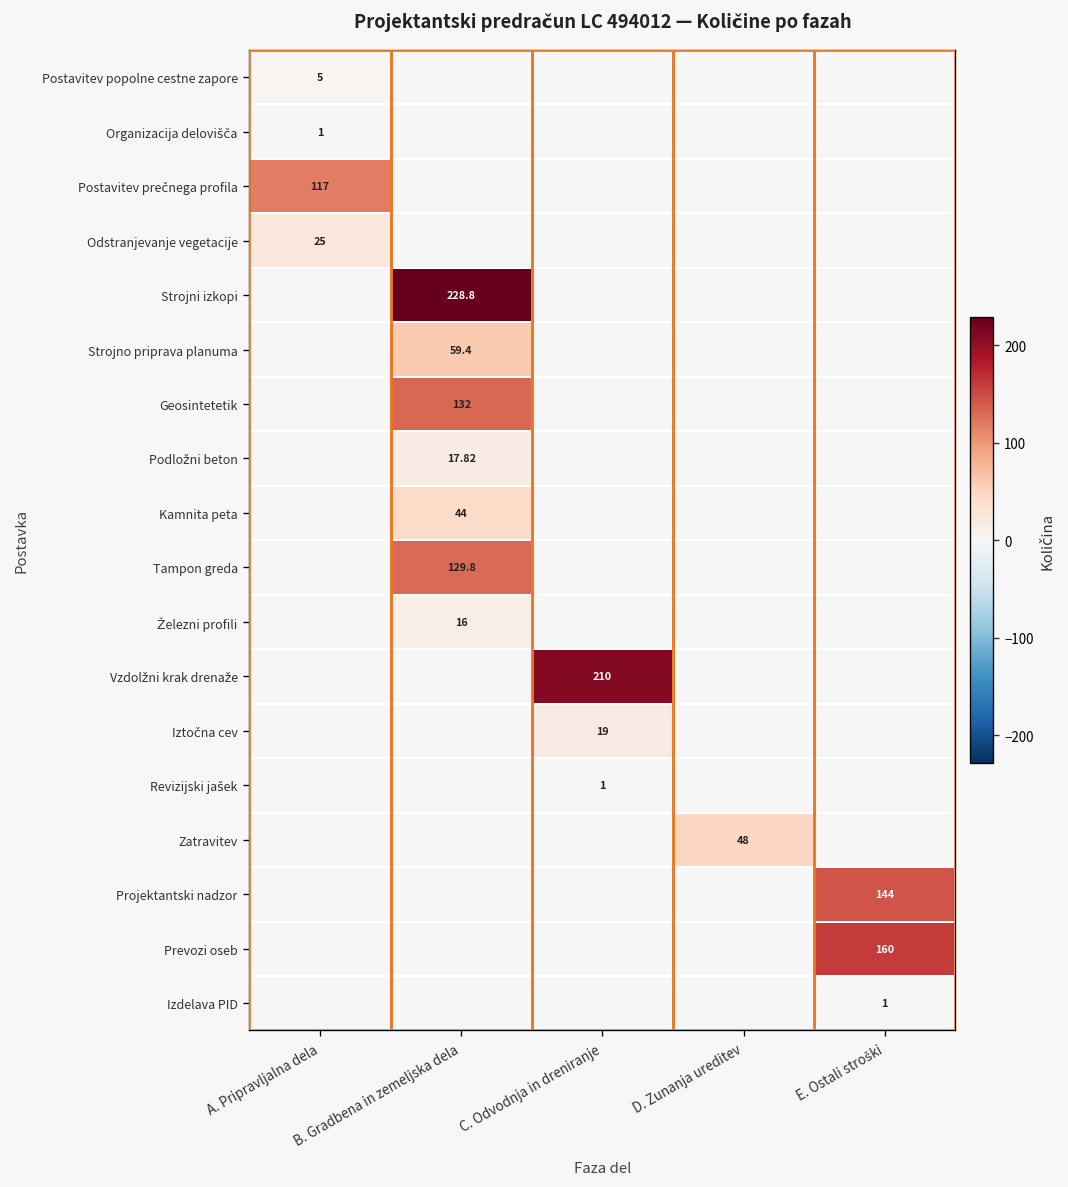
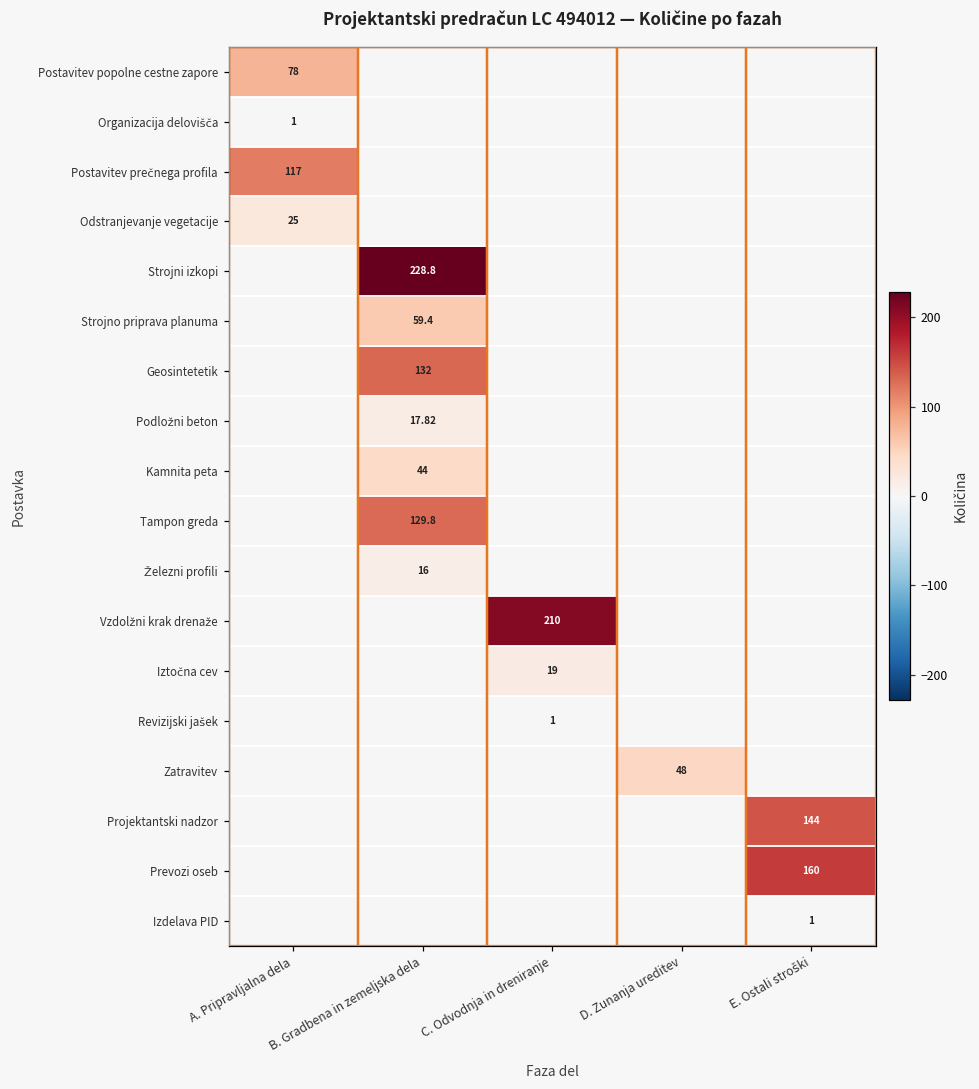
Postavitev popolne cestne zapore, A. Pripravljalna dela: 5 -> 78
